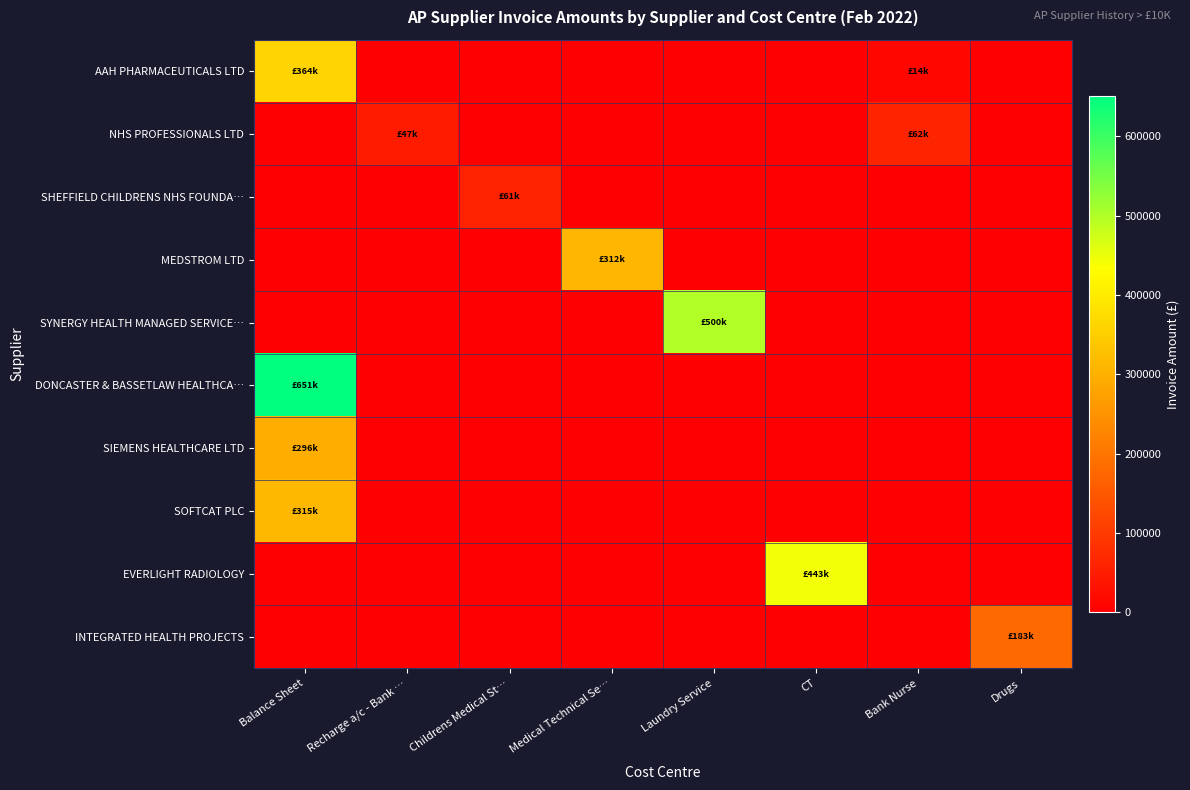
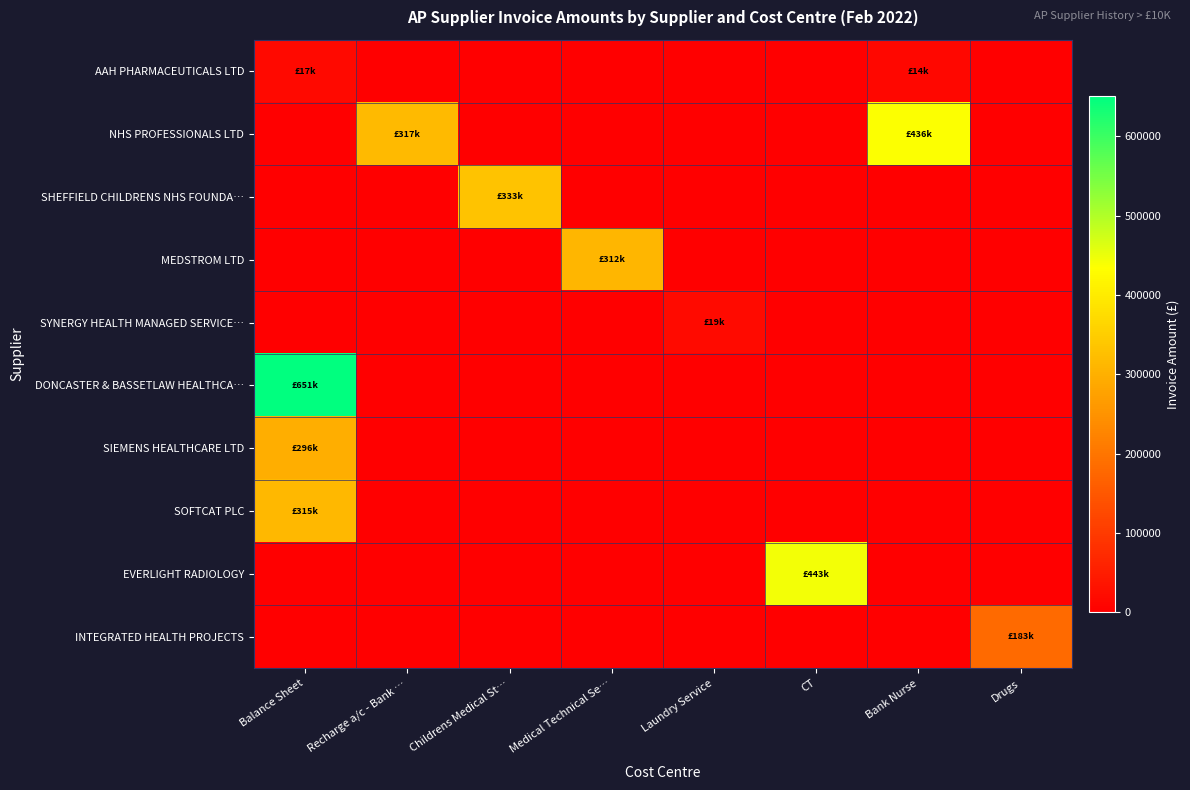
AAH PHARMACEUTICALS LTD, Balance Sheet: £364k -> £17k
NHS PROFESSIONALS LTD, Recharge a/c - Bank …: £47k -> £317k
NHS PROFESSIONALS LTD, Bank Nurse: £62k -> £436k
SHEFFIELD CHILDRENS NHS FOUNDA…, Childrens Medical St…: £61k -> £333k
SYNERGY HEALTH MANAGED SERVICE…, Laundry Service: £500k -> £19k
